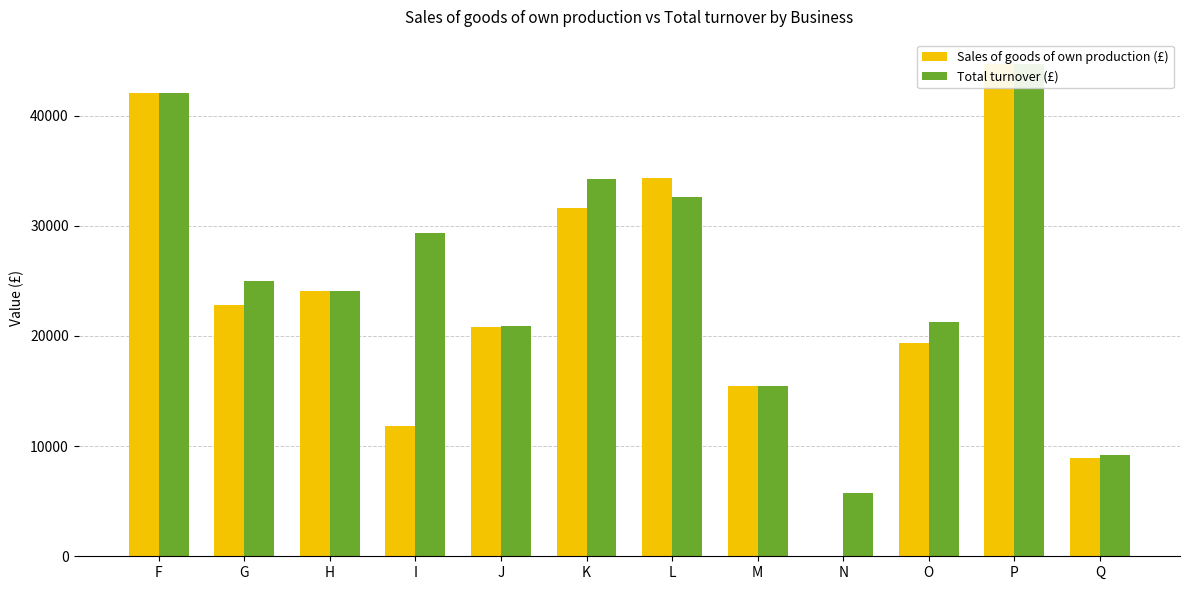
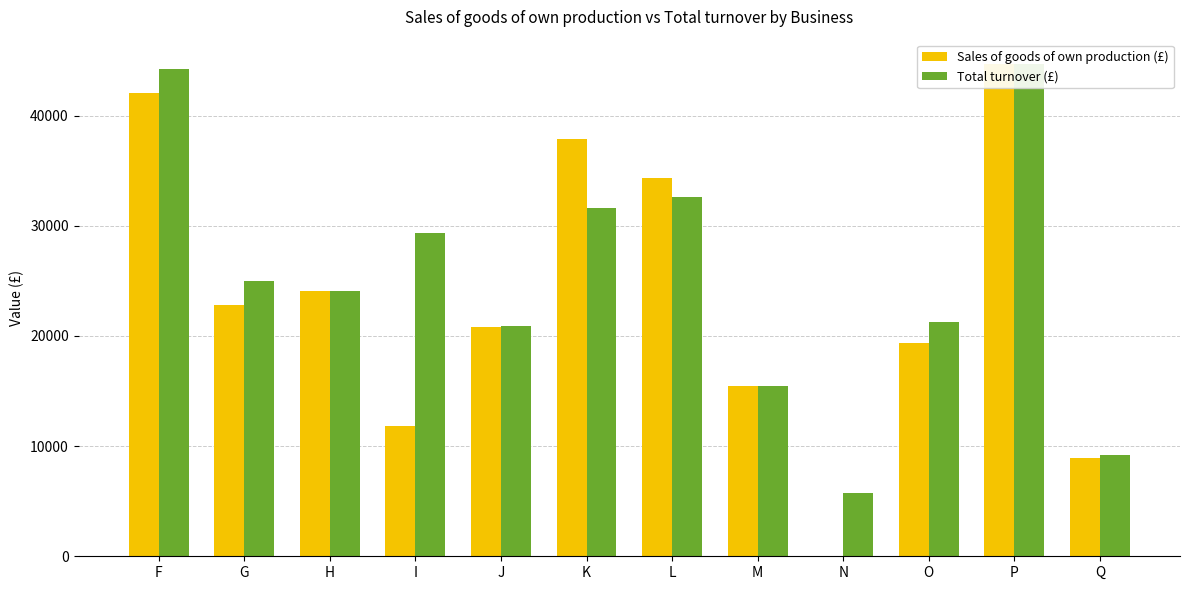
Total turnover (£), F: 42000 -> 44200
Sales of goods of own production (£), K: 31600 -> 37900
Total turnover (£), K: 34200 -> 31600
